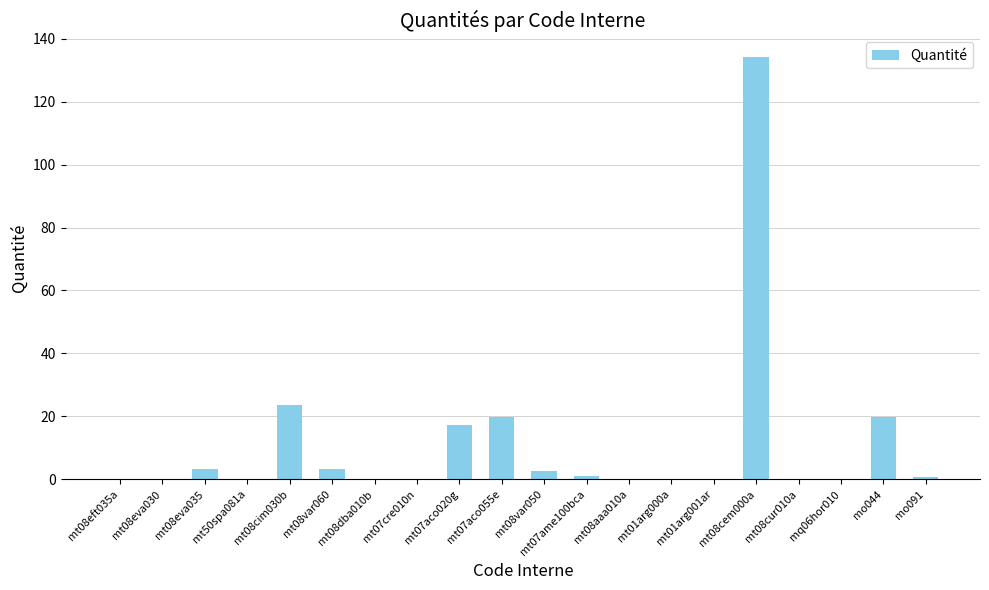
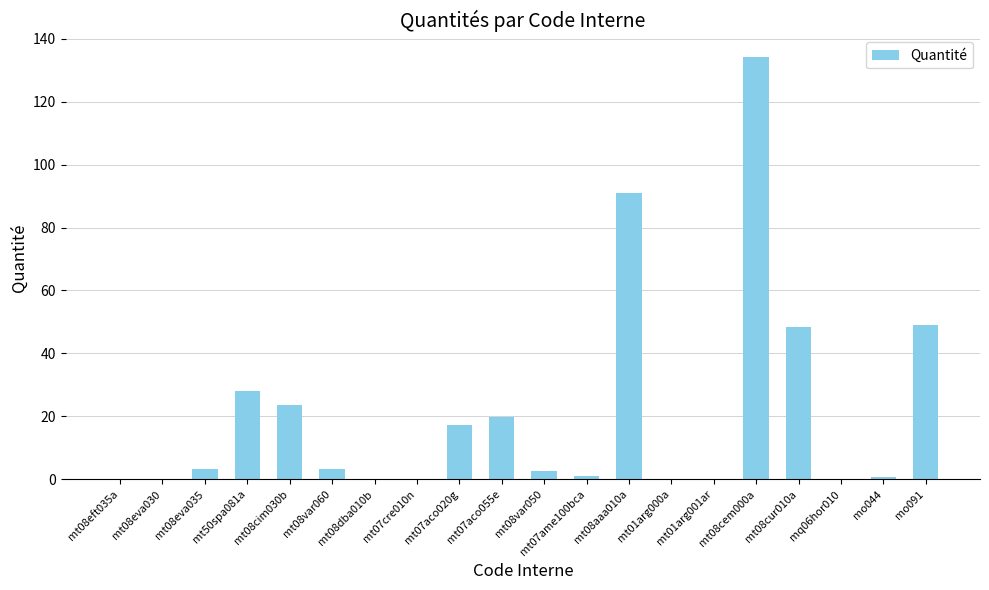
mt50spa081a: 0 -> 28
mt08aaa010a: 0 -> 91
mt08cur010a: 0 -> 49
mo044: 20 -> 1
mo091: 1 -> 49
